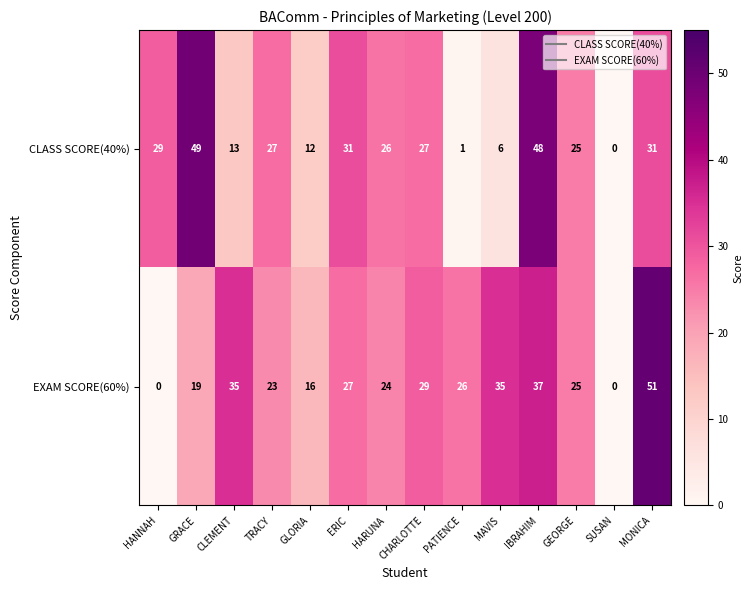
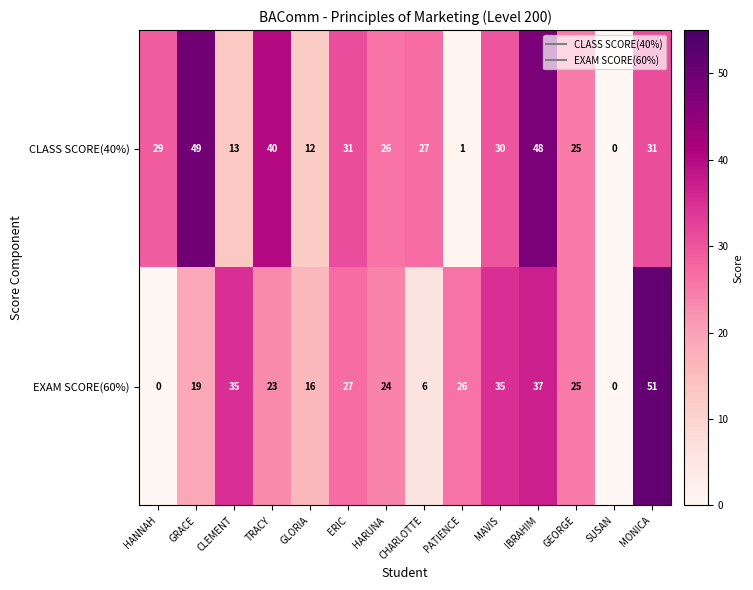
CLASS SCORE(40%), TRACY: 27 -> 40
CLASS SCORE(40%), MAVIS: 6 -> 30
EXAM SCORE(60%), CHARLOTTE: 29 -> 6
